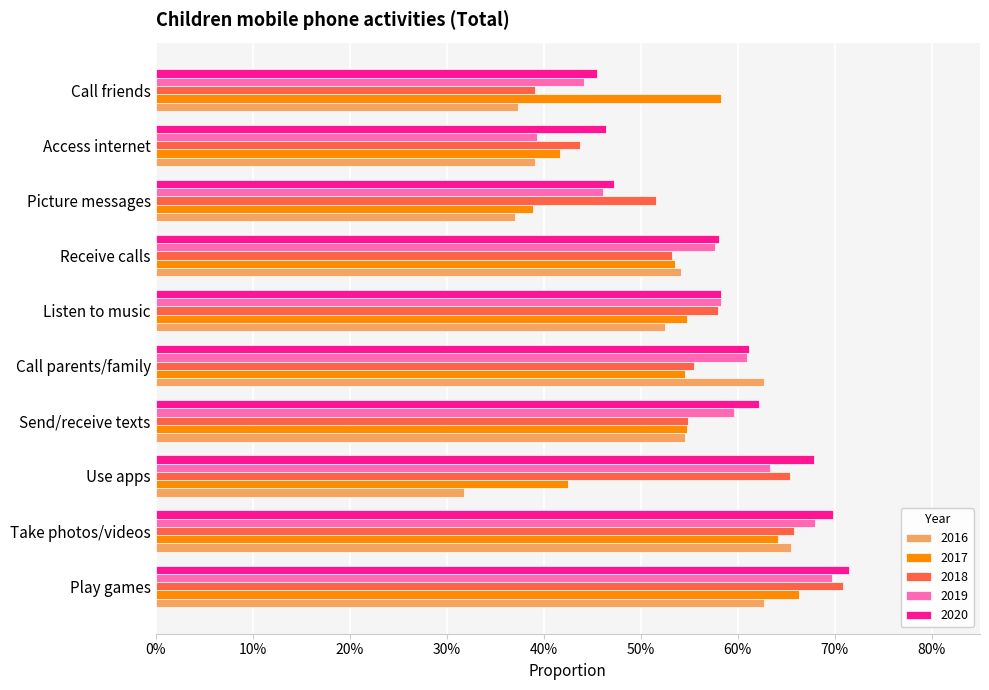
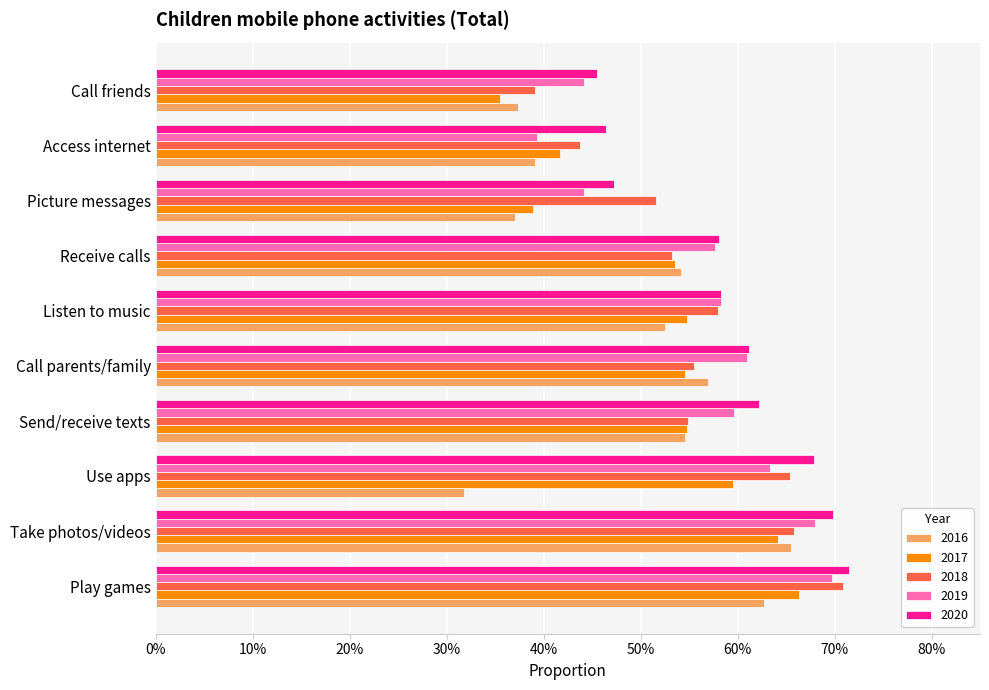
2017, Call friends: 58% -> 36%
2019, Picture messages: 46% -> 44%
2016, Call parents/family: 63% -> 57%
2017, Use apps: 43% -> 60%
